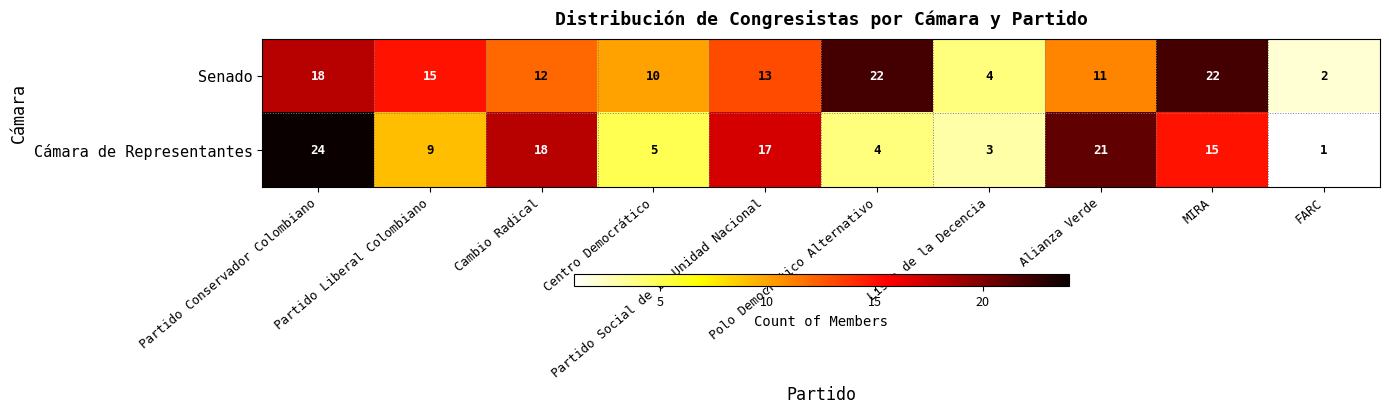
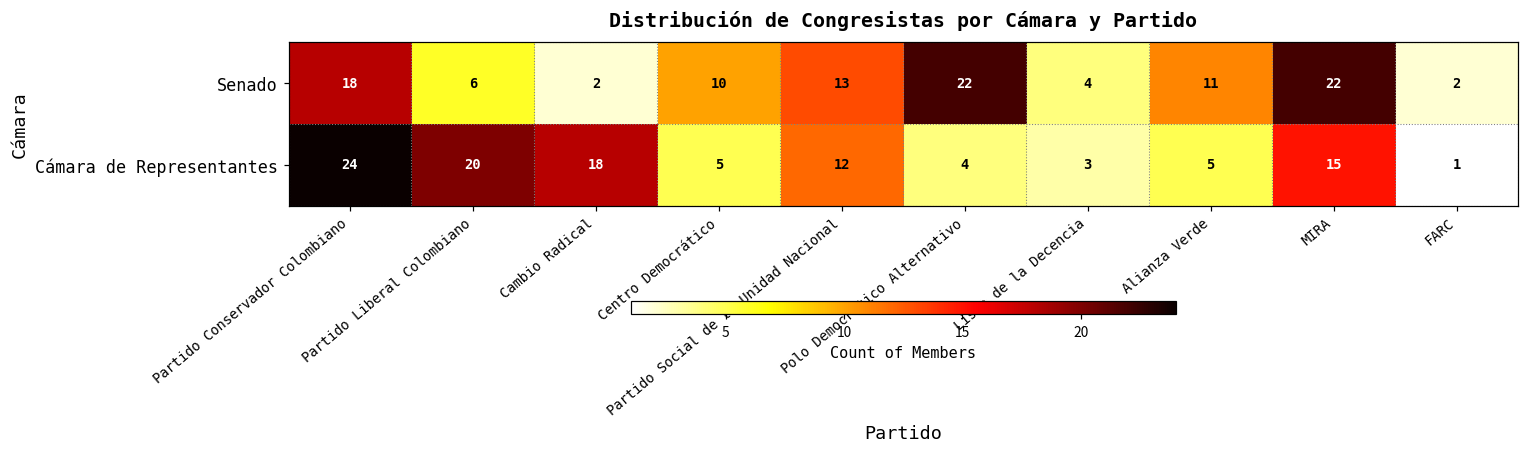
Senado, Partido Liberal Colombiano: 15 -> 6
Senado, Cambio Radical: 12 -> 2
Cámara de Representantes, Partido Liberal Colombiano: 9 -> 20
Cámara de Representantes, Partido Social de la Unidad Nacional: 17 -> 12
Cámara de Representantes, Alianza Verde: 21 -> 5
